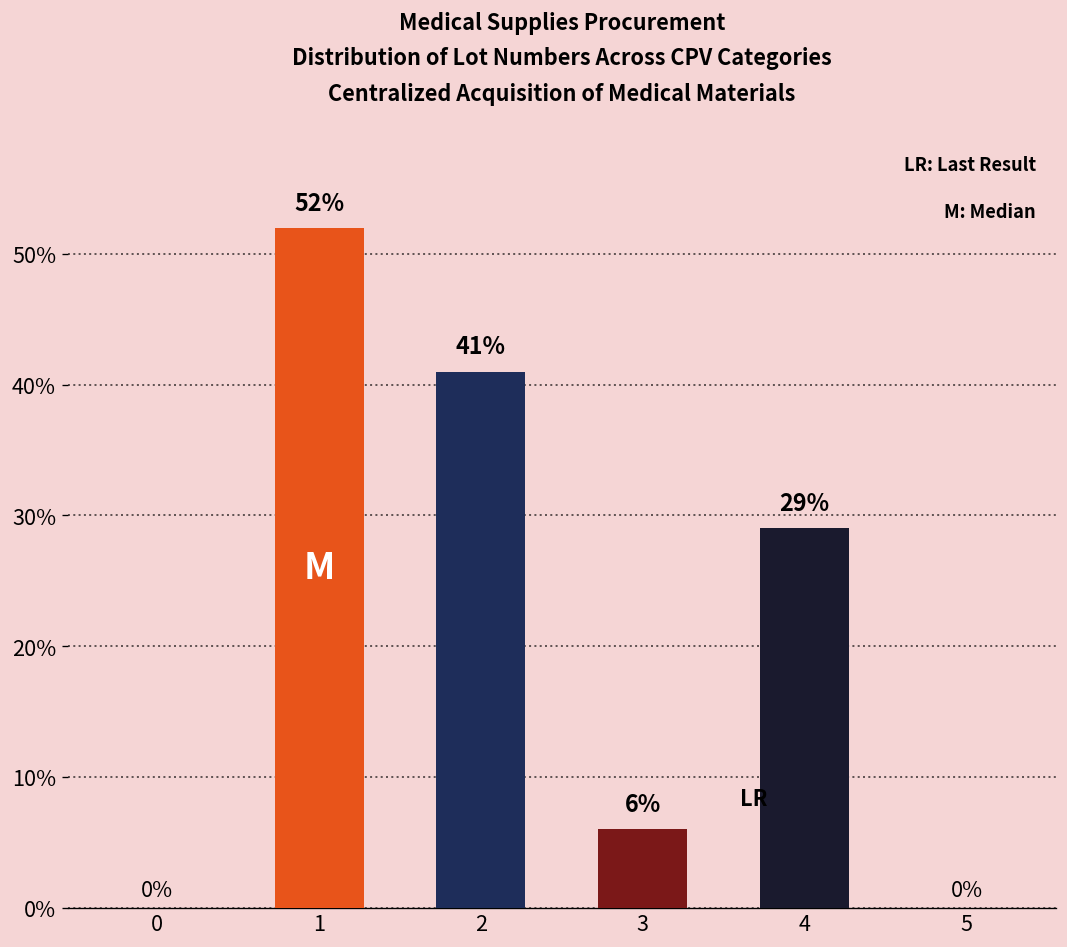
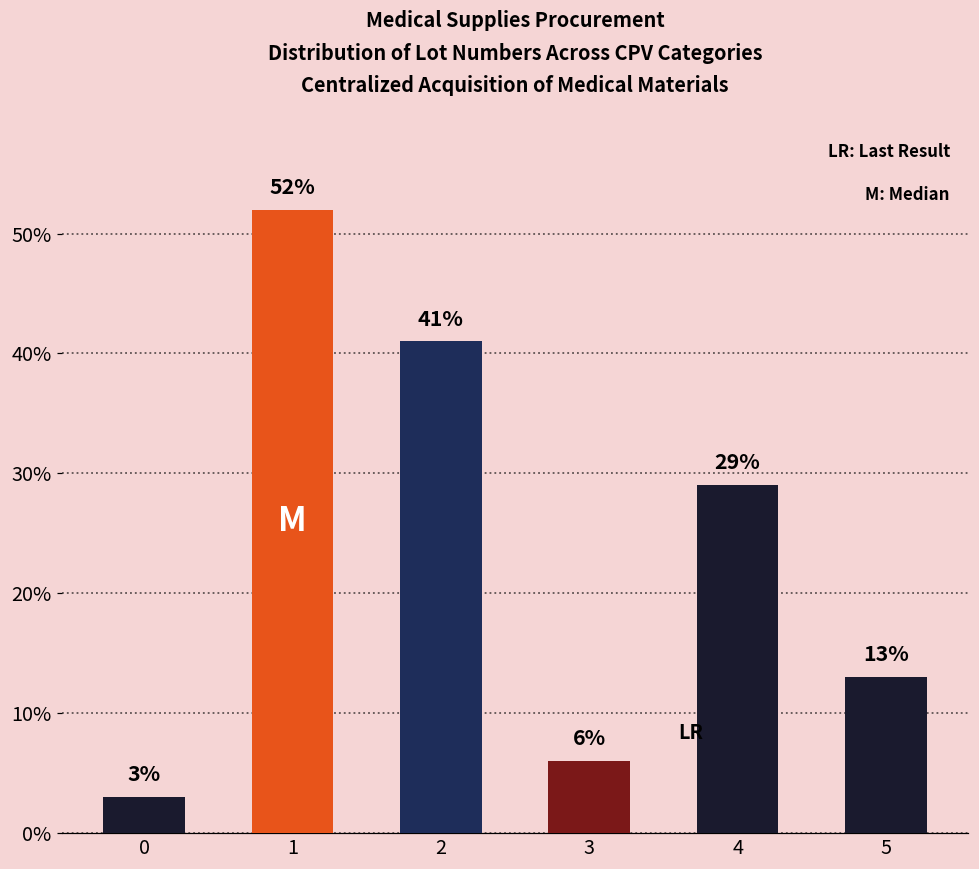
0: 0% -> 3%
5: 0% -> 13%
